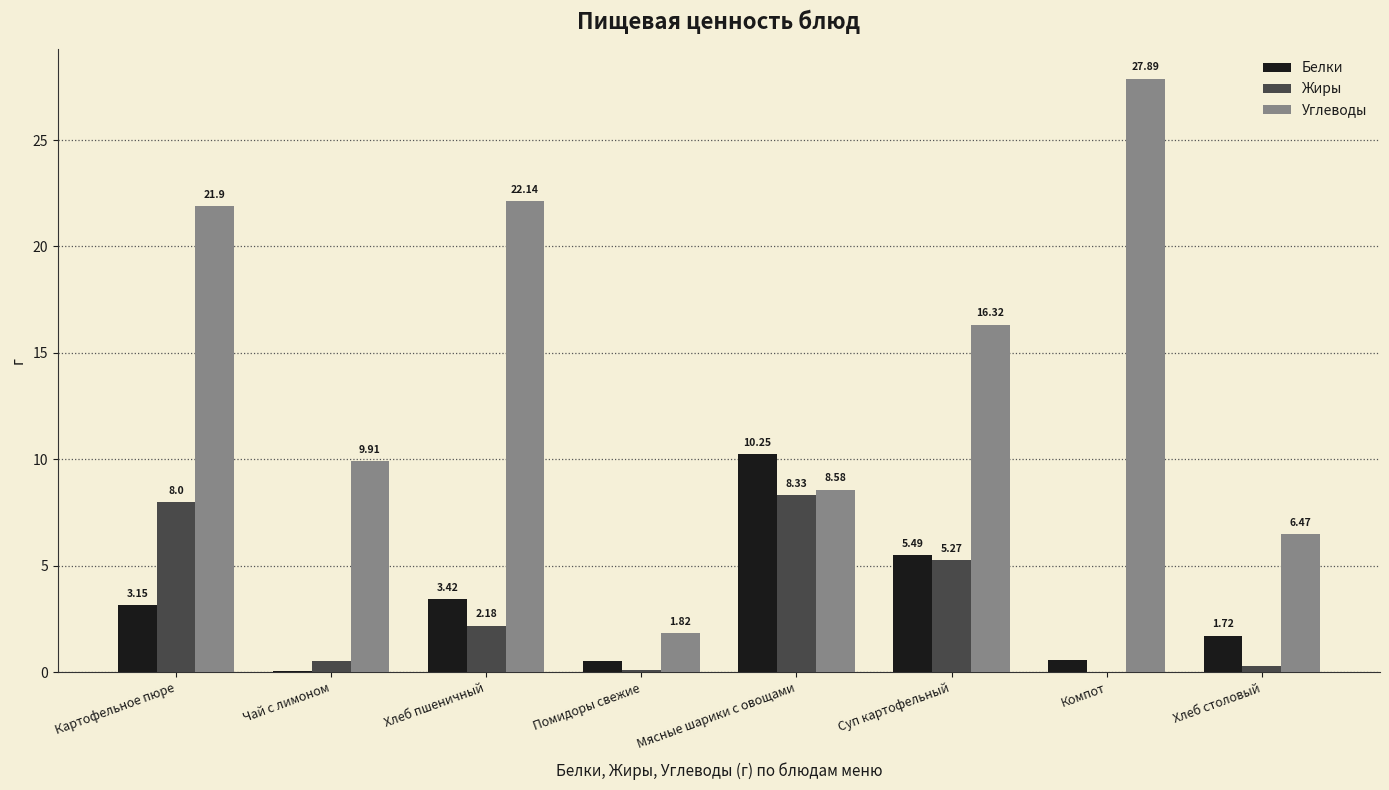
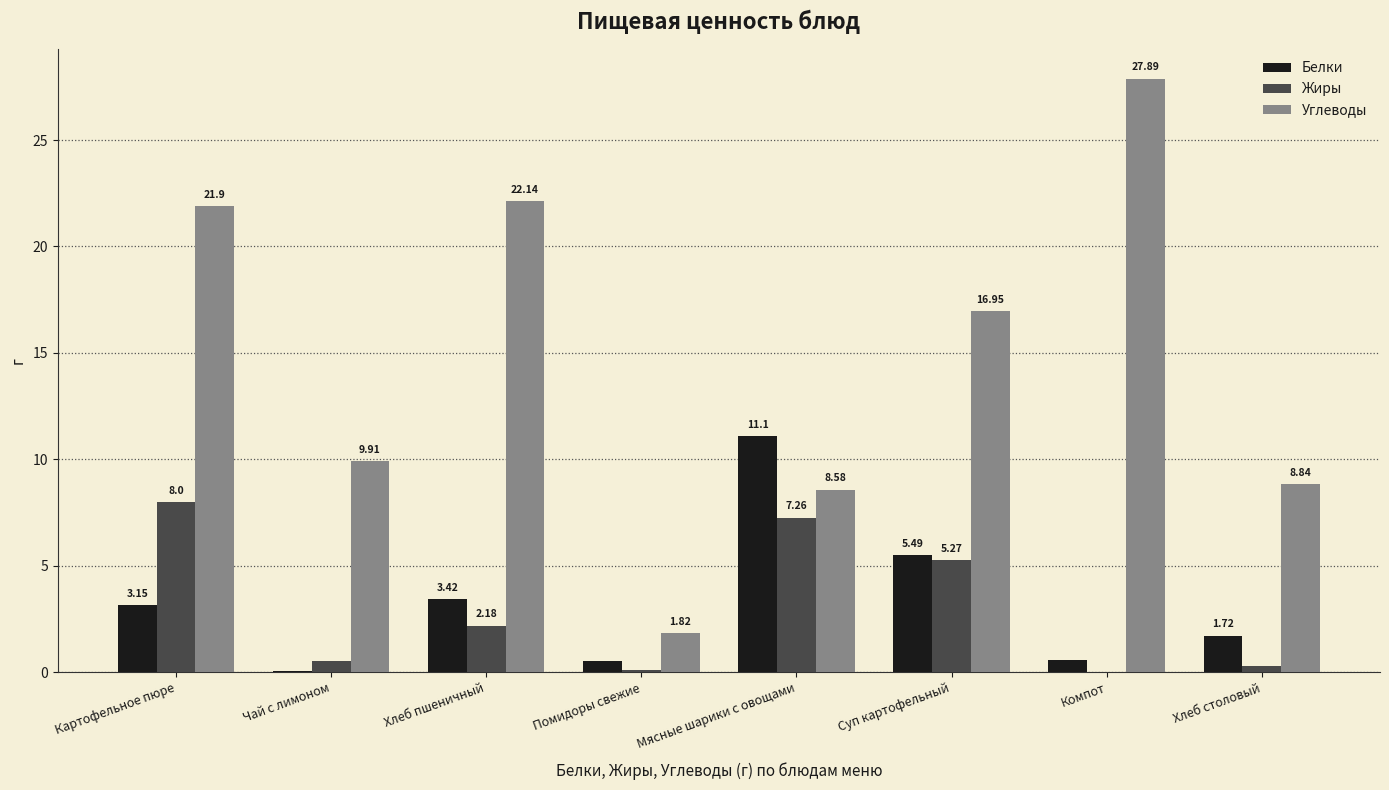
Белки, Мясные шарики с овощами: 10.25 -> 11.1
Жиры, Мясные шарики с овощами: 8.33 -> 7.26
Углеводы, Суп картофельный: 16.32 -> 16.95
Углеводы, Хлеб столовый: 6.47 -> 8.84
